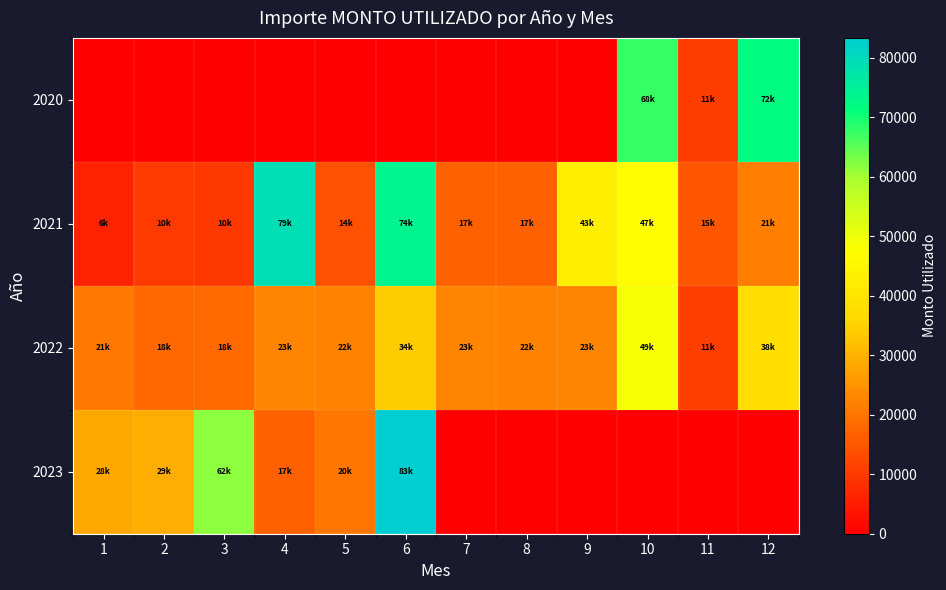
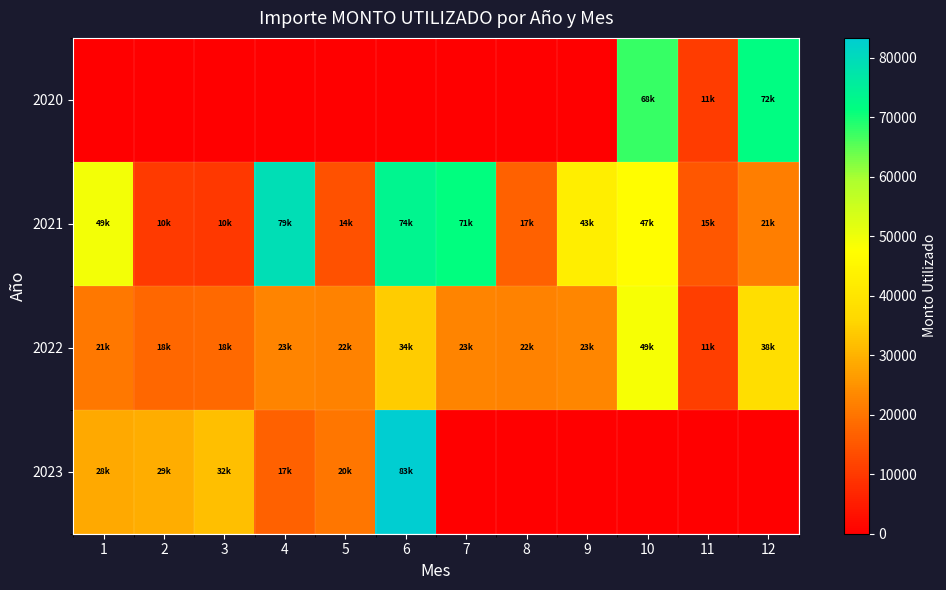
2021, 1: 6k -> 49k
2021, 7: 17k -> 71k
2023, 3: 62k -> 32k
